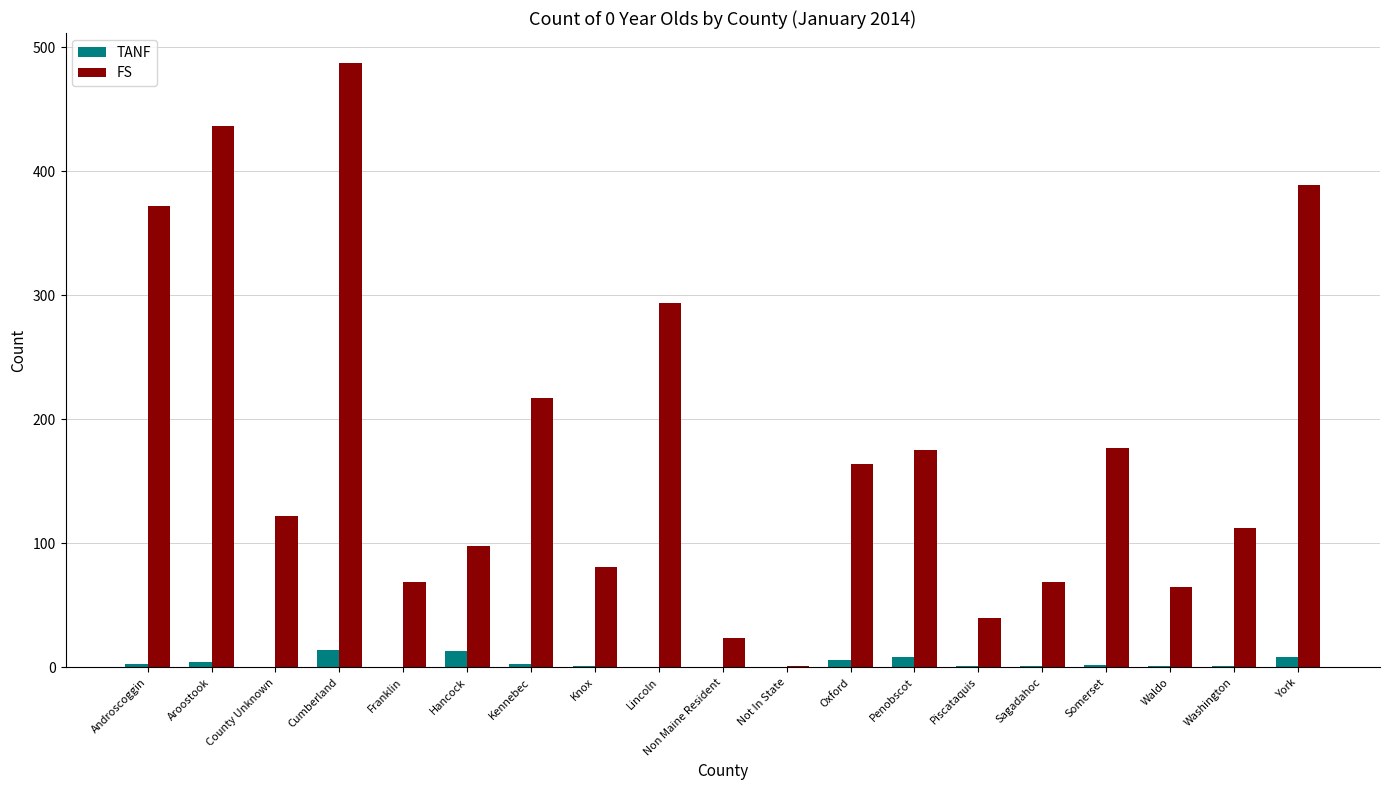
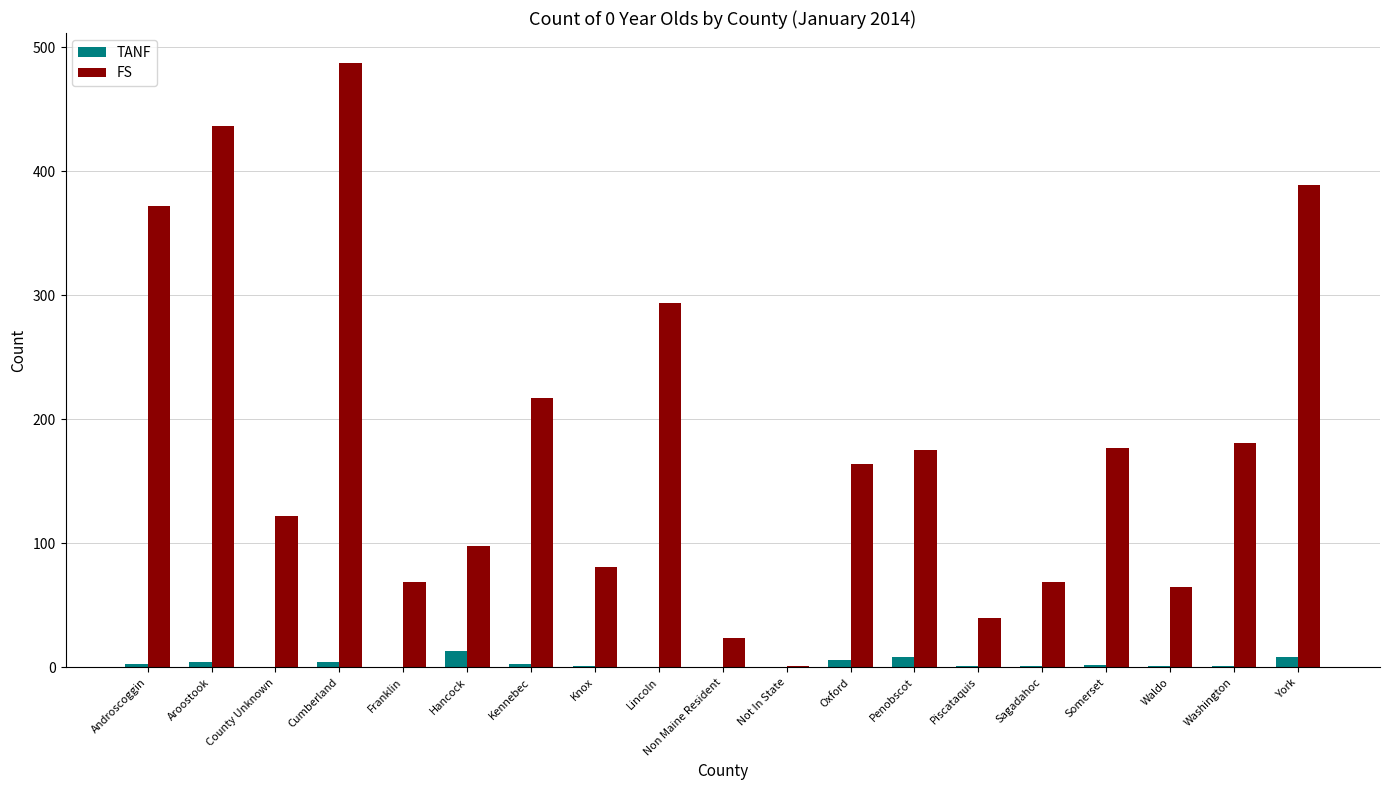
TANF, Cumberland: 14 -> 4
FS, Washington: 112 -> 181
